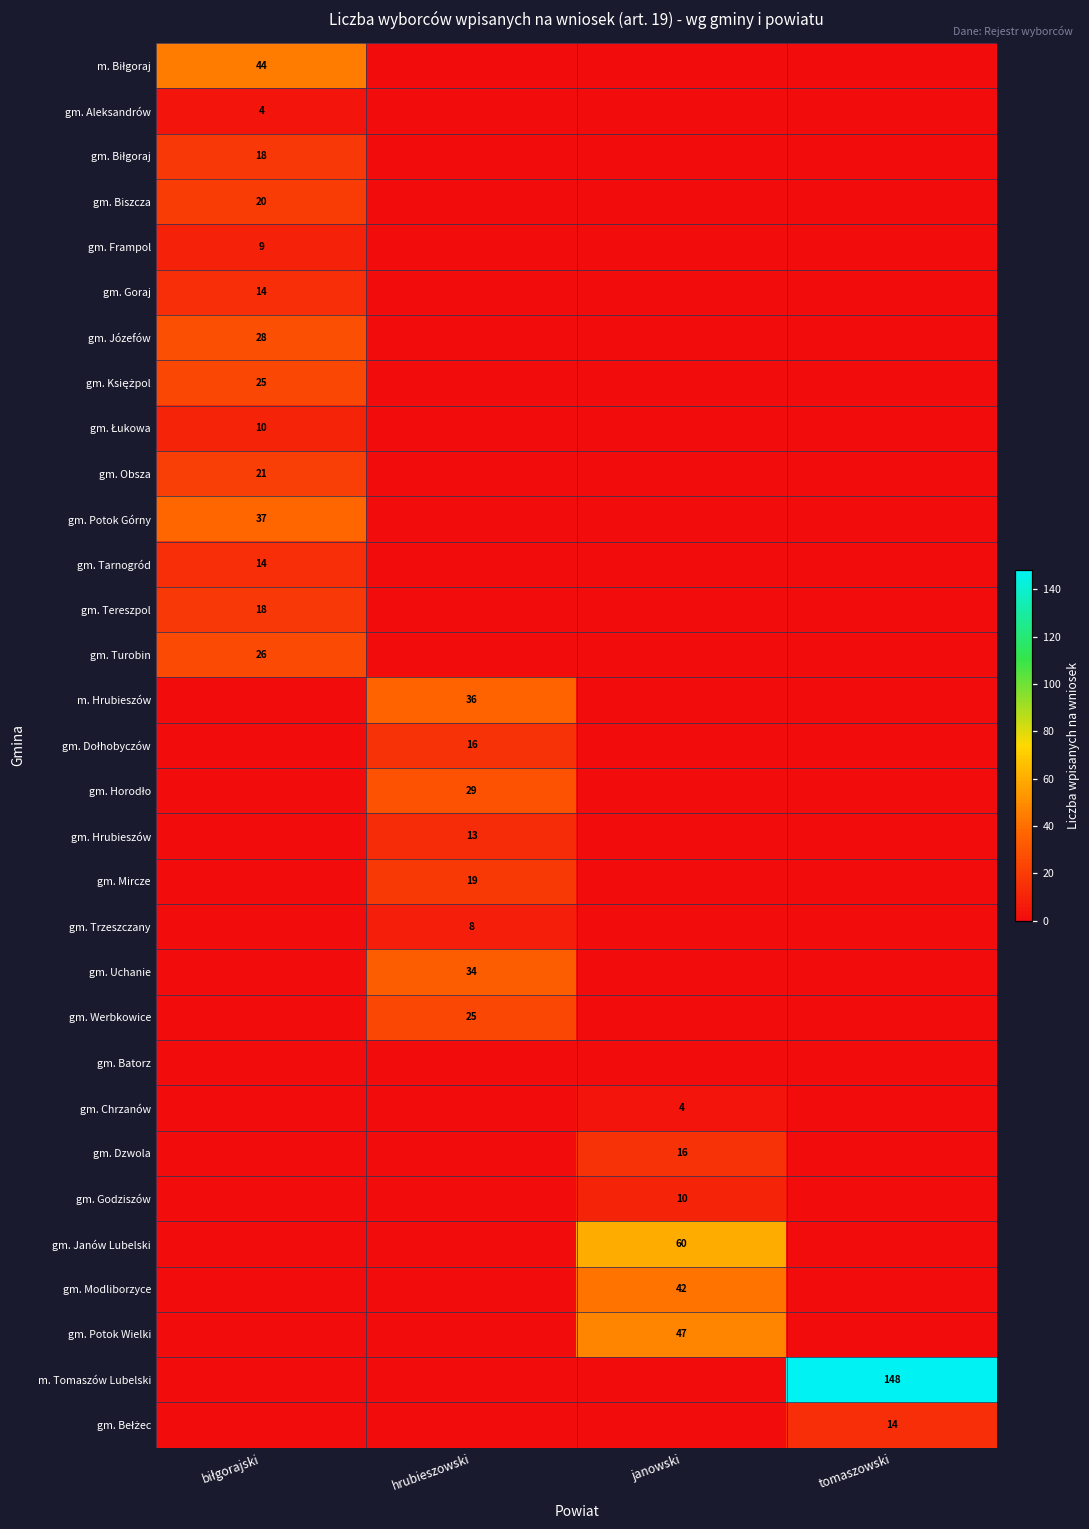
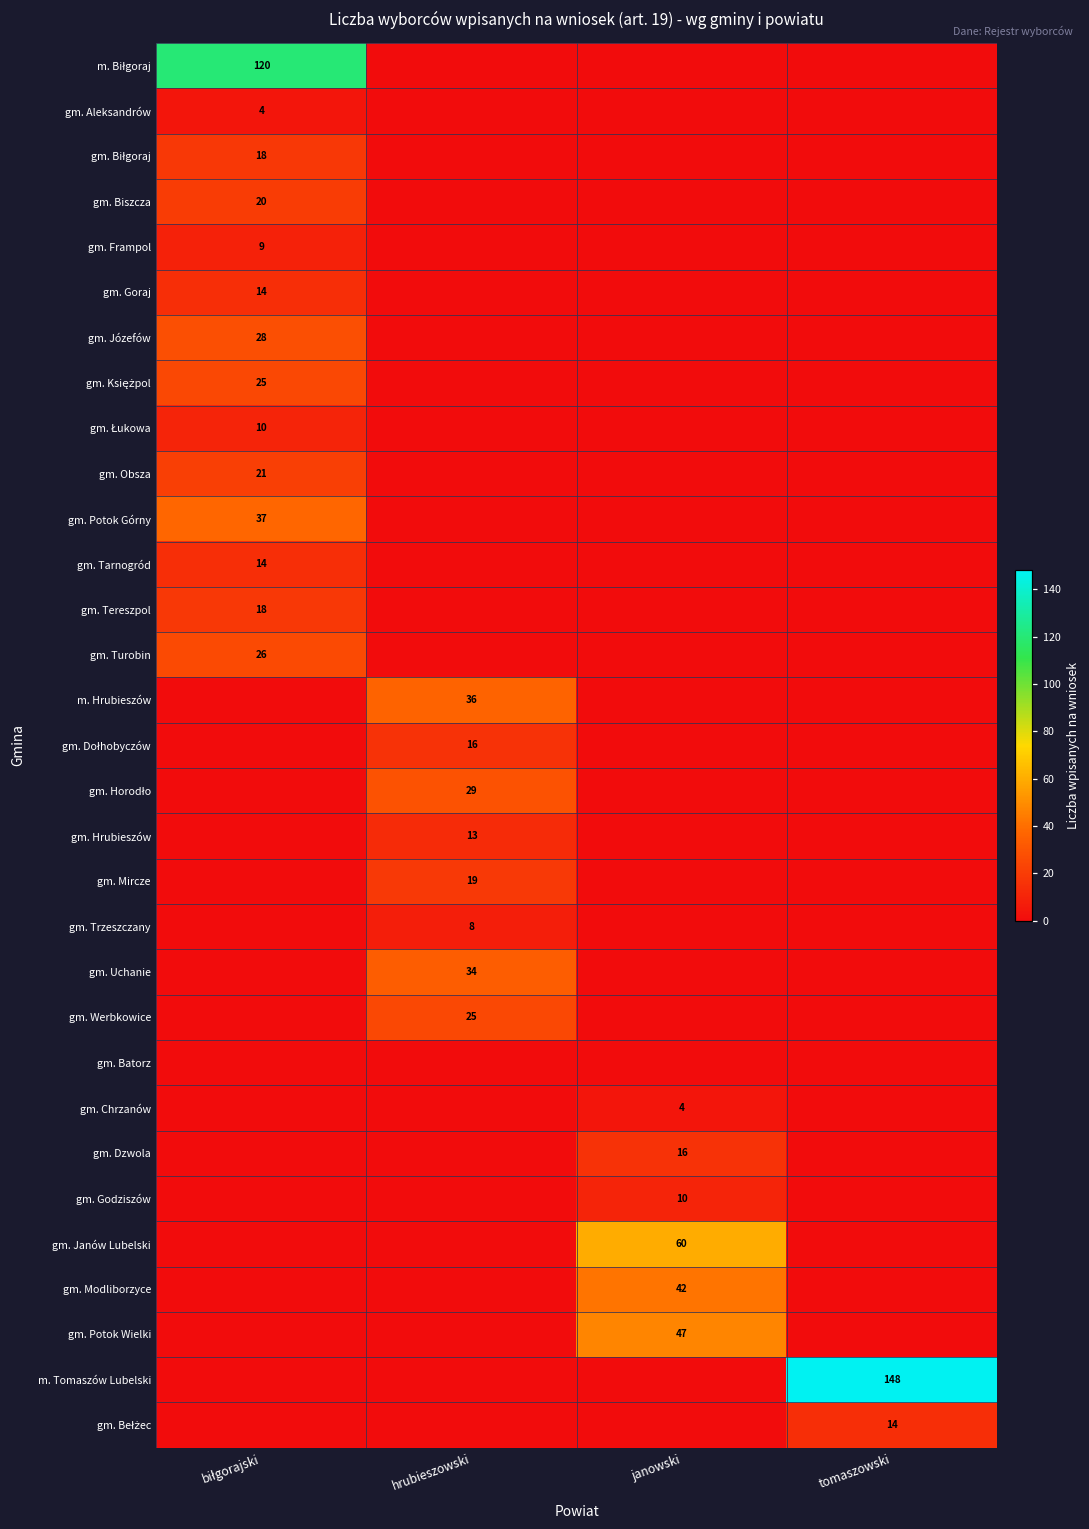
m. Biłgoraj, biłgorajski: 44 -> 120
